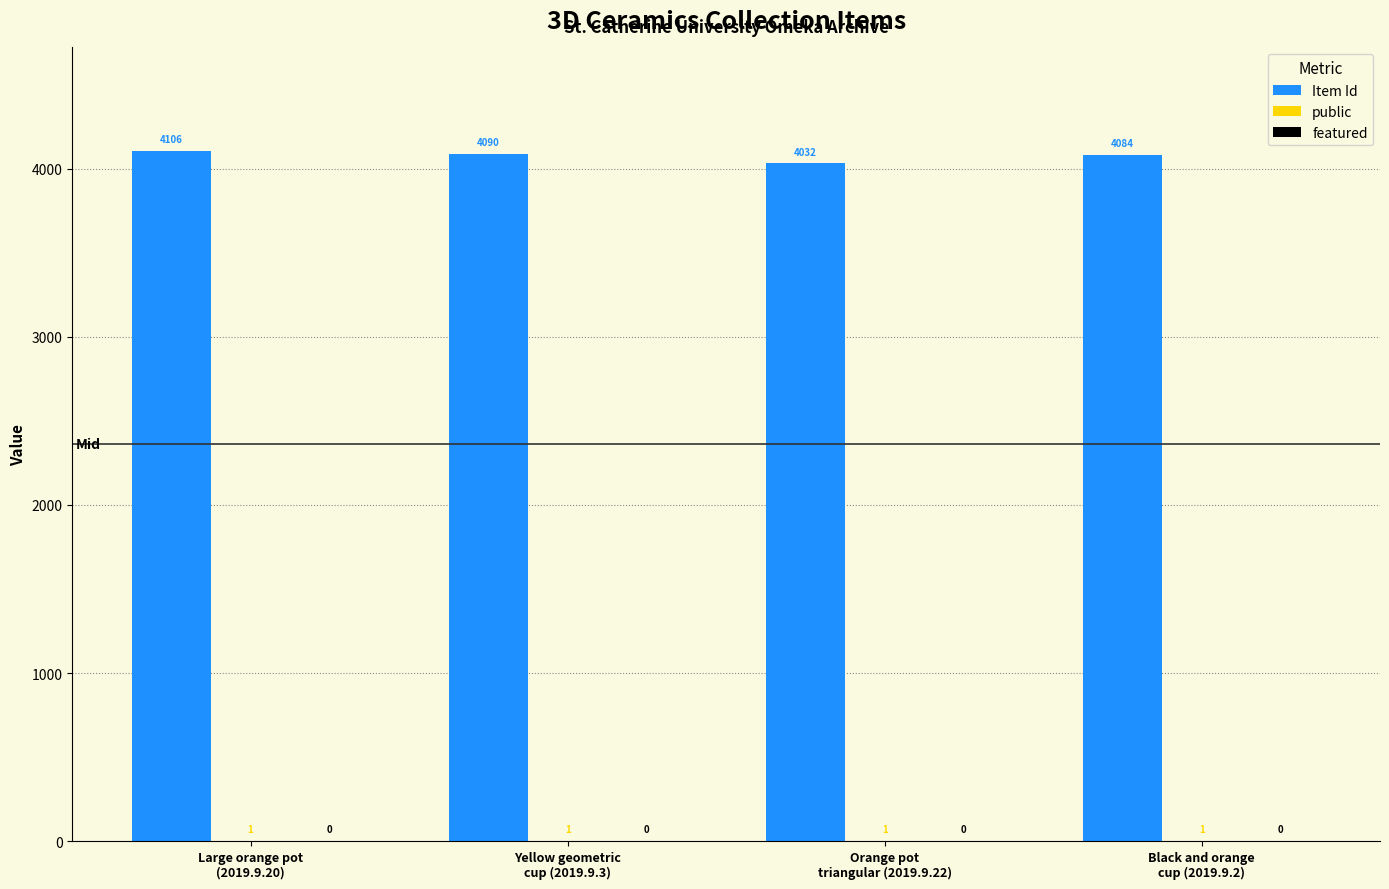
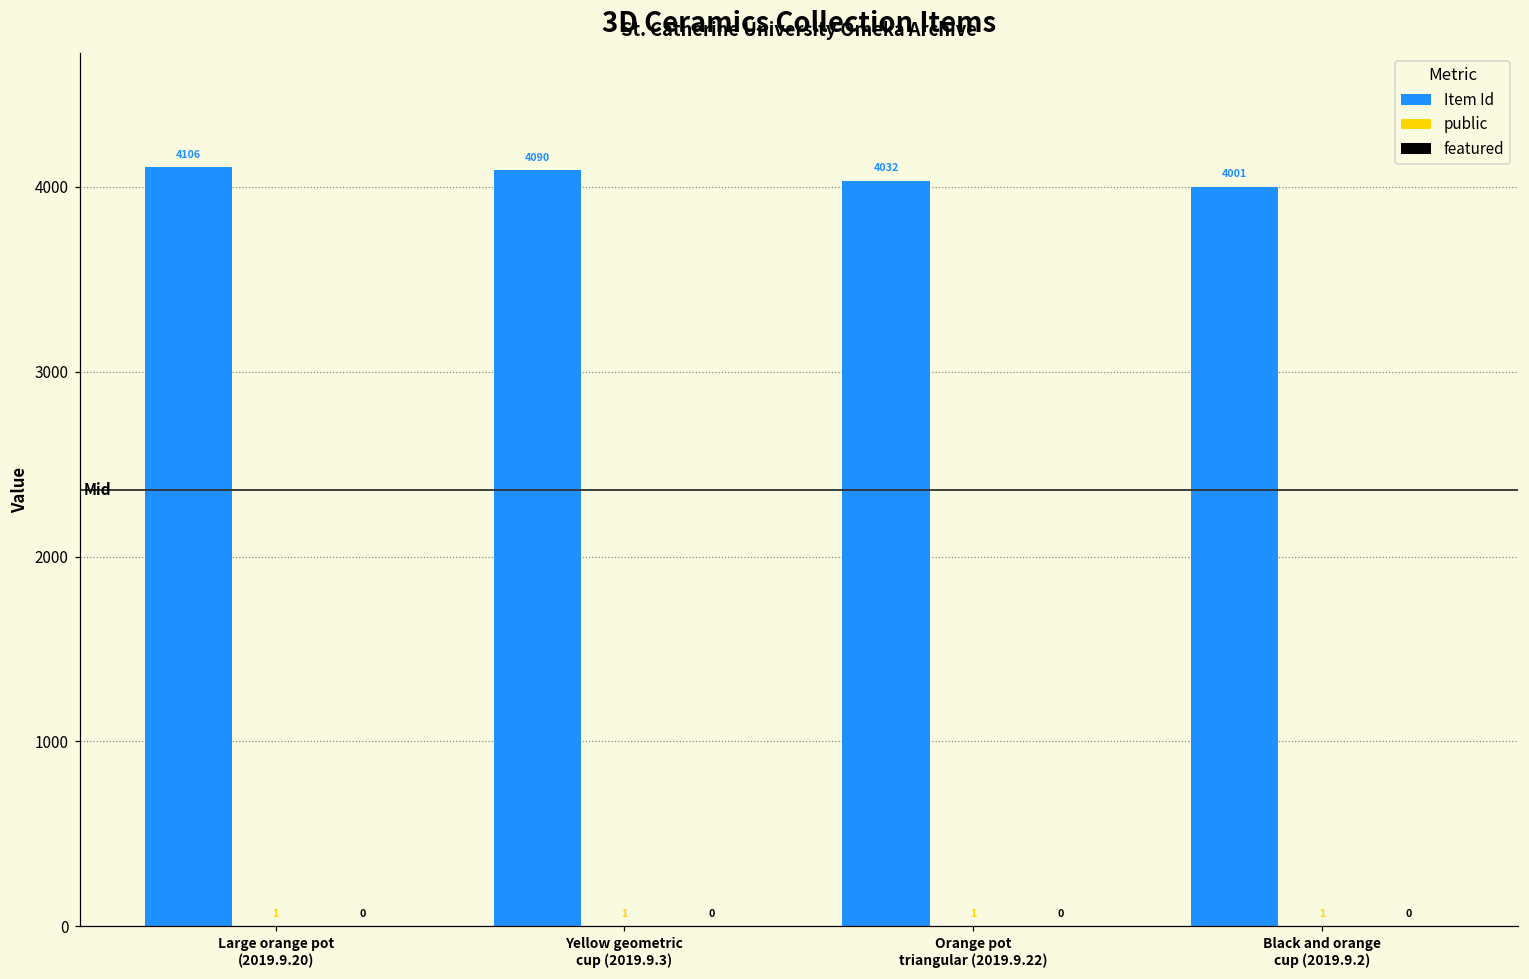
Item Id, Black and orange cup (2019.9.2): 4084 -> 4001
